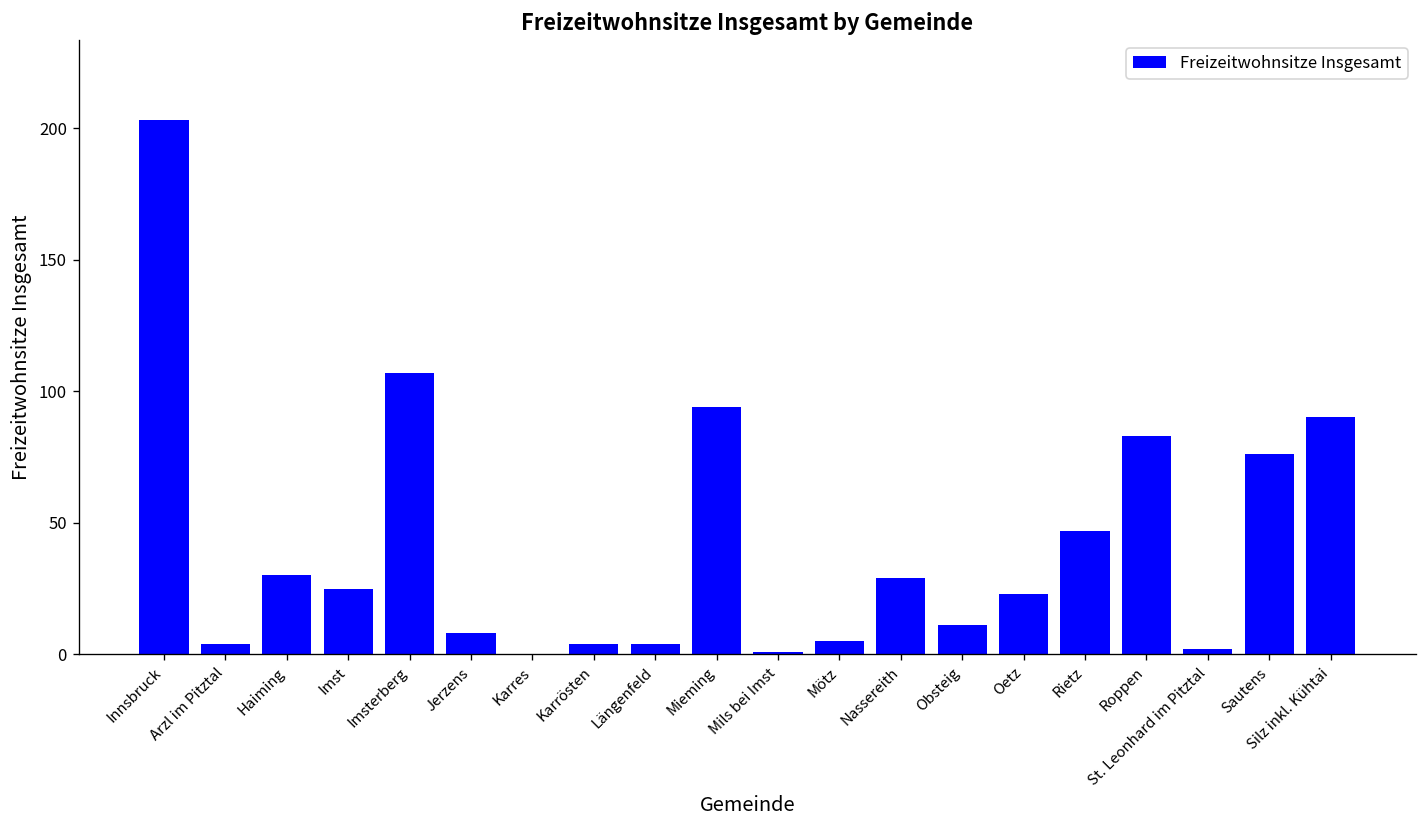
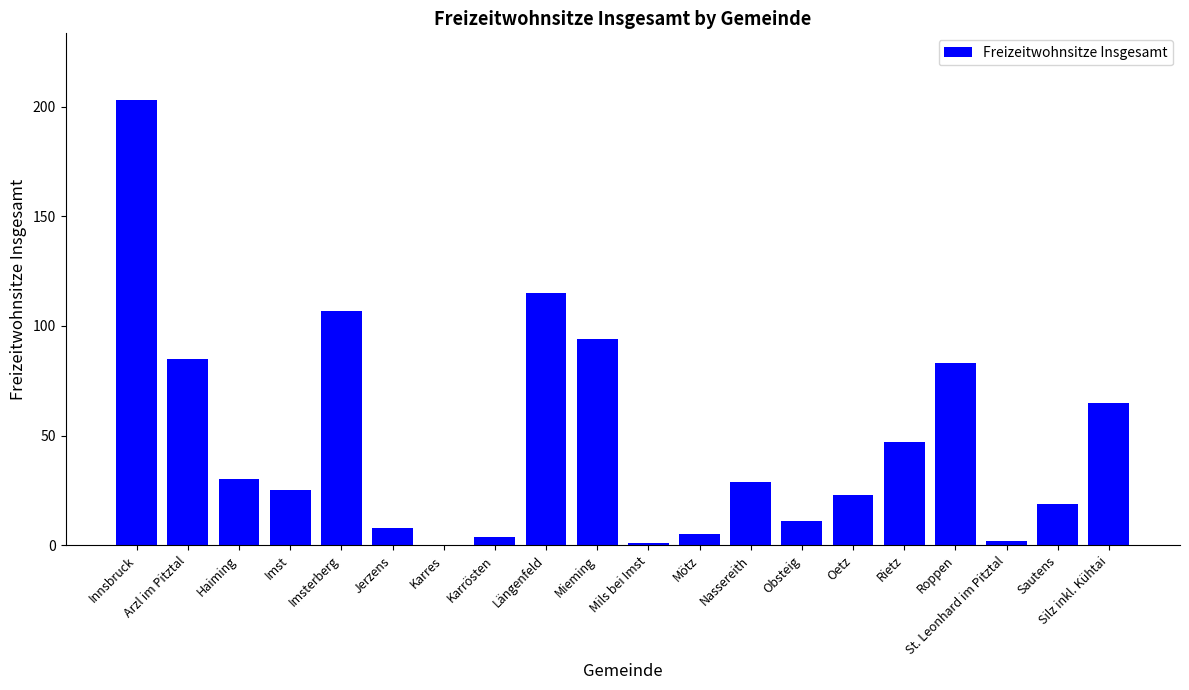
Arzl im Pitztal: 4 -> 85
Längenfeld: 4 -> 115
Sautens: 76 -> 19
Silz inkl. Kühtai: 90 -> 65
